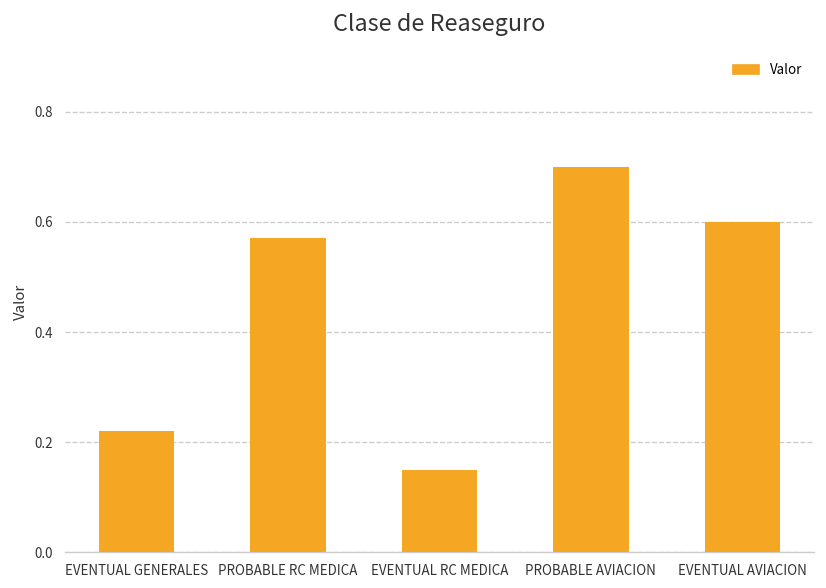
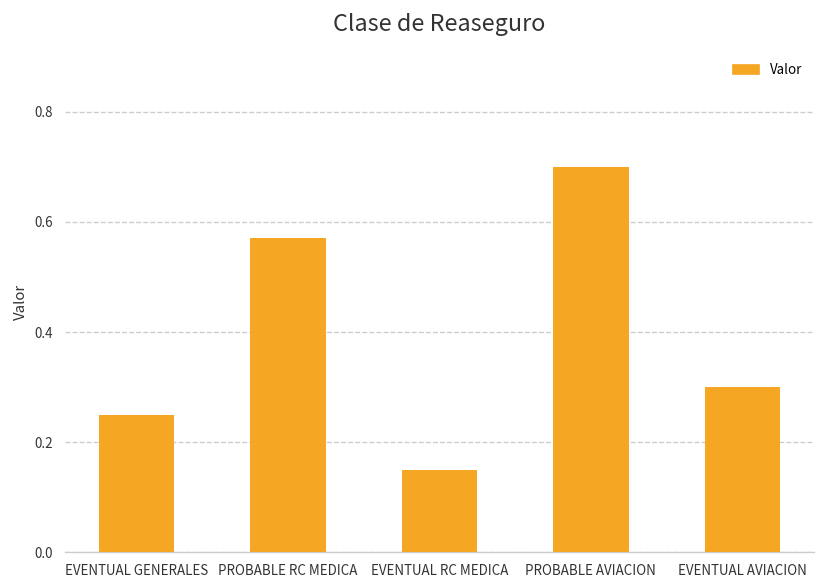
EVENTUAL GENERALES: 0.22 -> 0.25
EVENTUAL AVIACION: 0.6 -> 0.3
